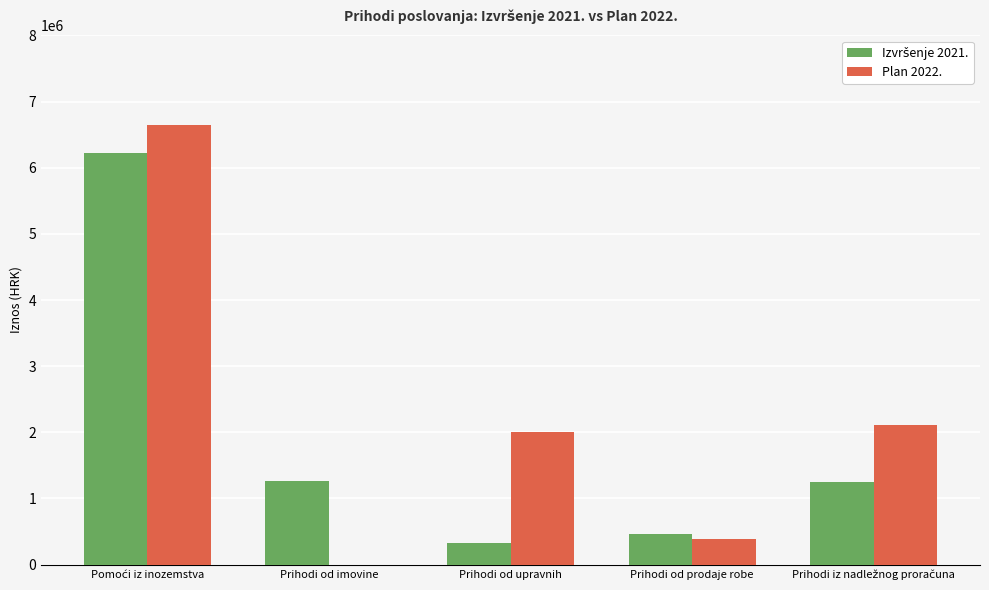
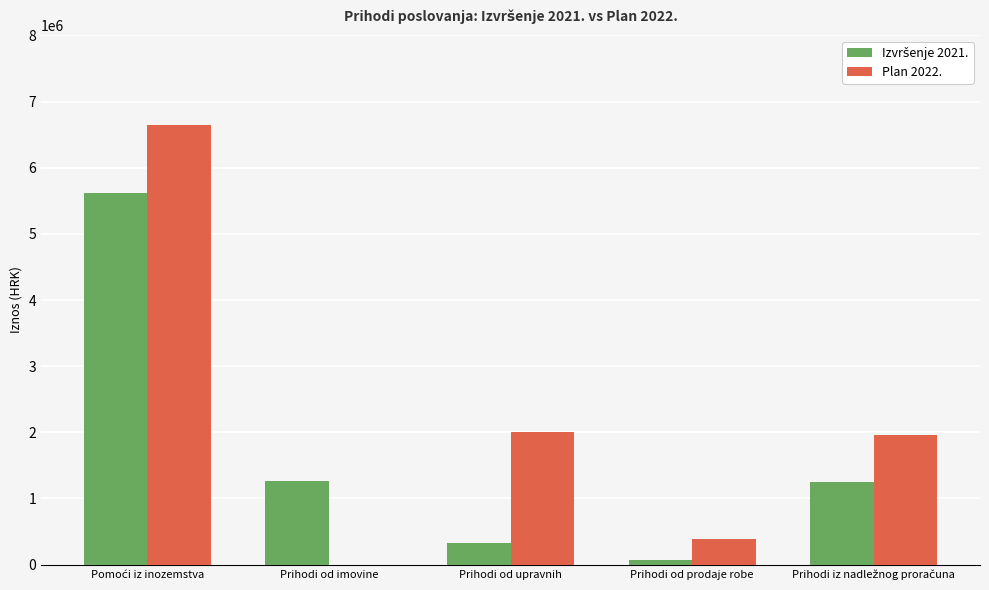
Izvršenje 2021., Pomoći iz inozemstva: 6200000 -> 5600000
Izvršenje 2021., Prihodi od prodaje robe: 500000 -> 100000
Plan 2022., Prihodi iz nadležnog proračuna: 2100000 -> 2000000
